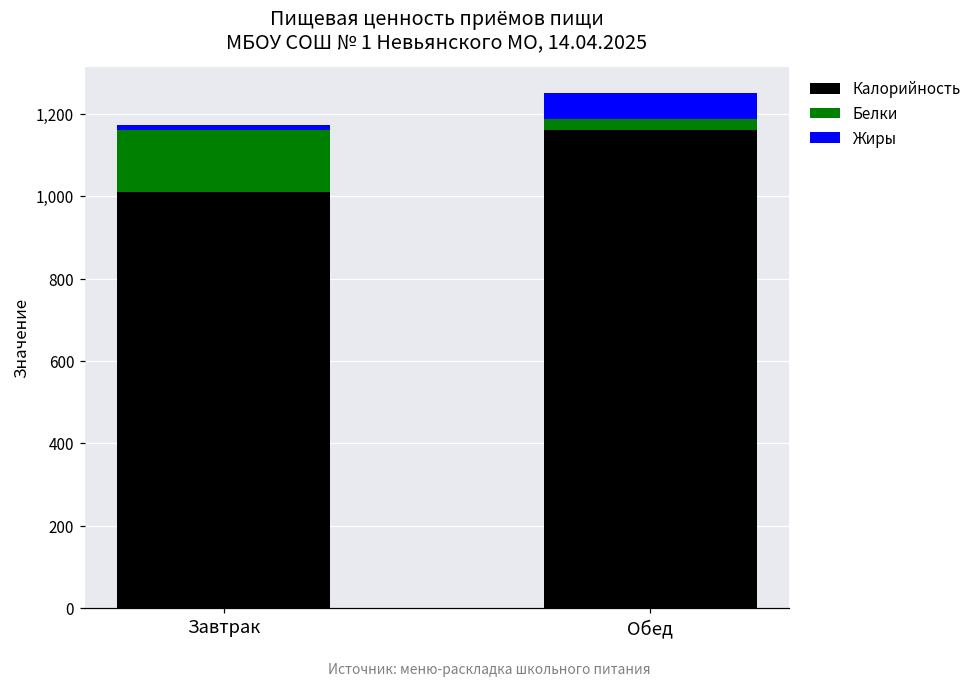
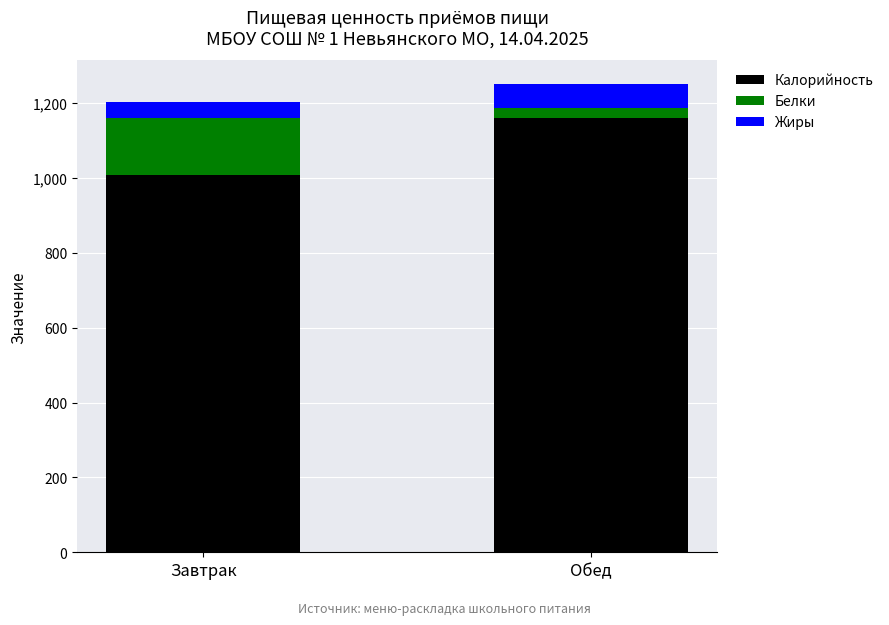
Жиры, Завтрак: 10 -> 40
